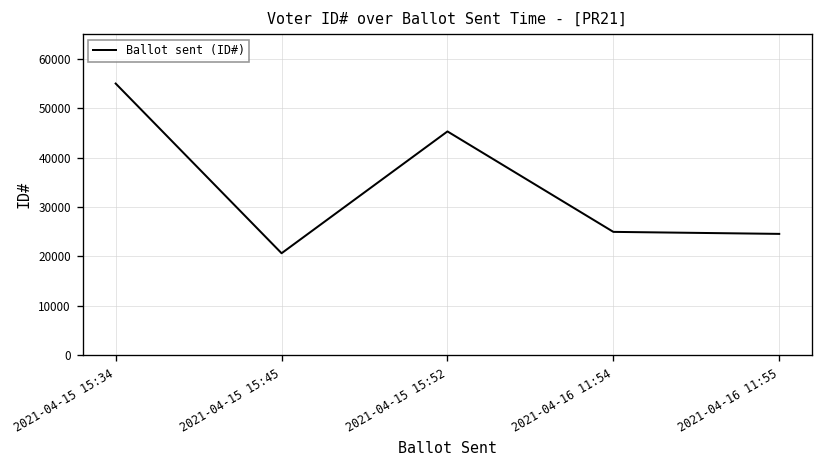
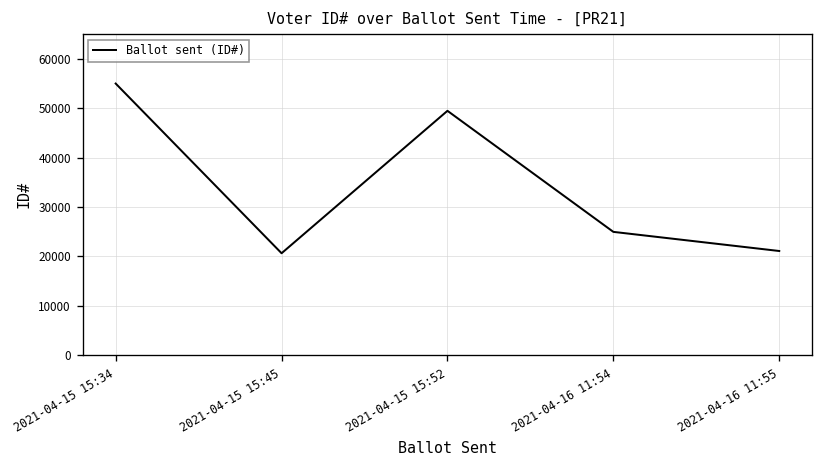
2021-04-15 15:52: 45000 -> 49000
2021-04-16 11:55: 25000 -> 21000
